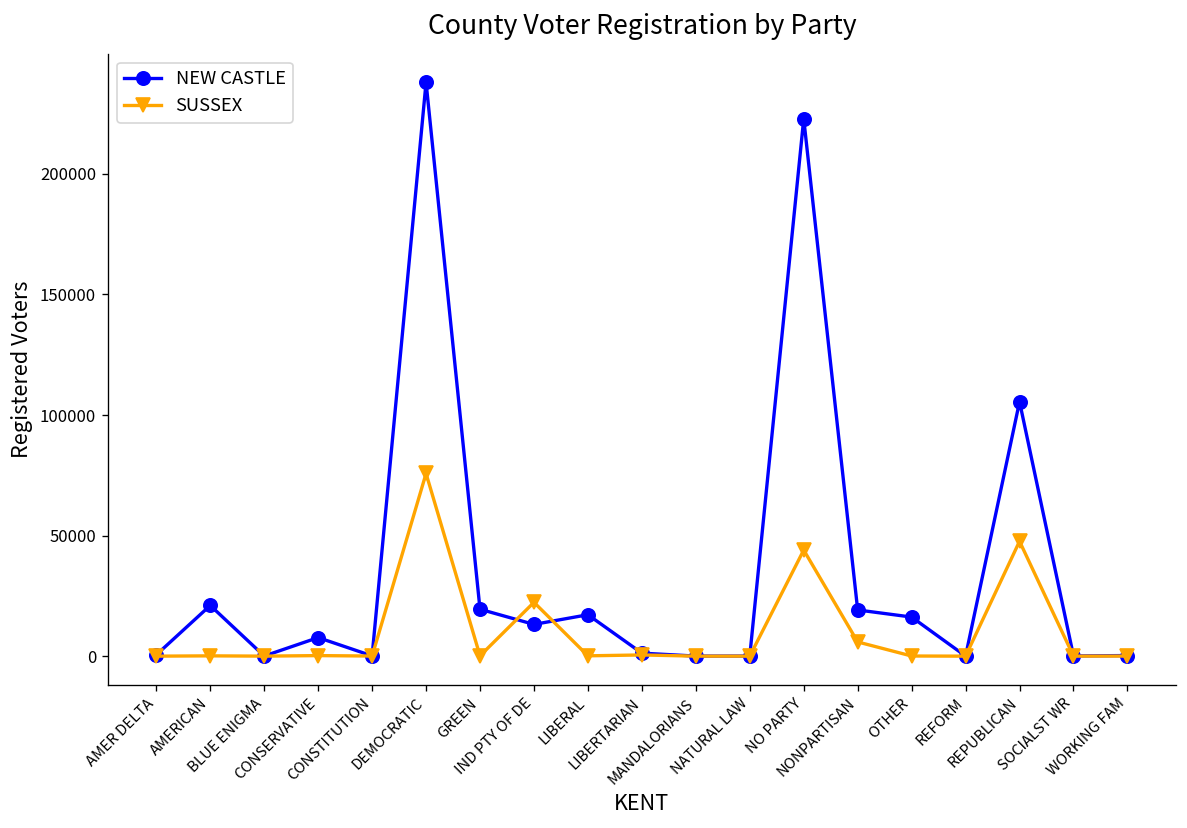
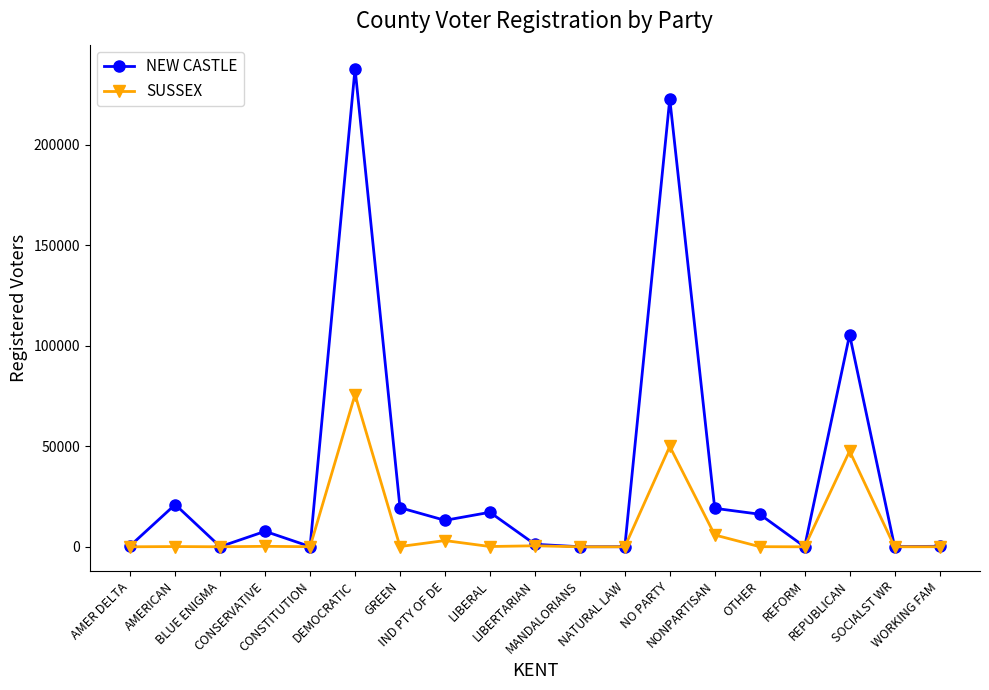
SUSSEX, IND PTY OF DE: 22000 -> 3000
SUSSEX, NO PARTY: 44000 -> 50000
